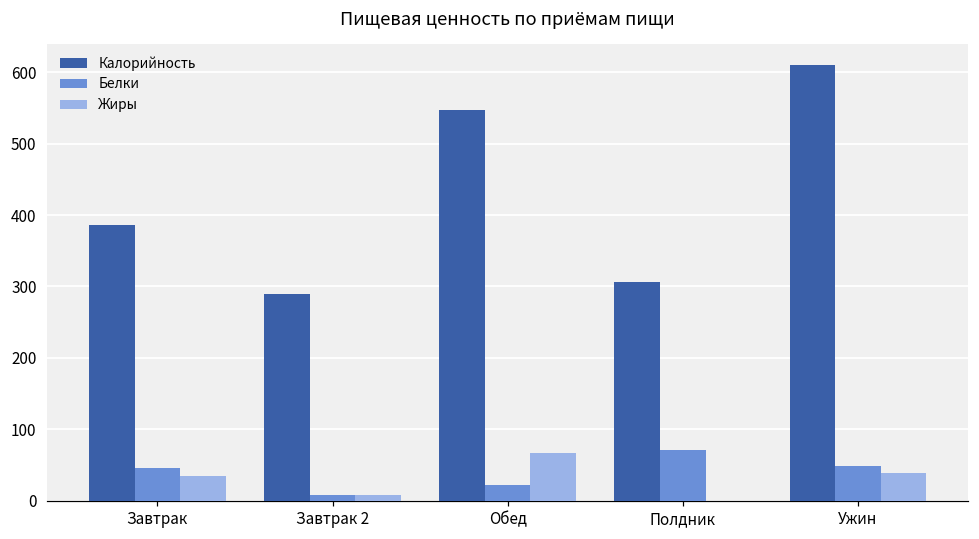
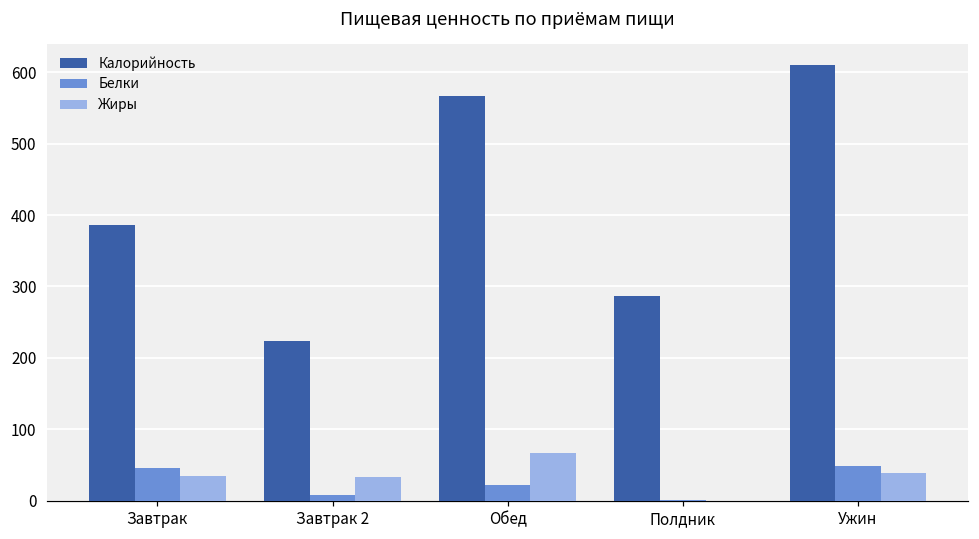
Калорийность, Завтрак 2: 290 -> 220
Жиры, Завтрак 2: 10 -> 30
Калорийность, Обед: 550 -> 570
Калорийность, Полдник: 310 -> 290
Белки, Полдник: 70 -> 0
